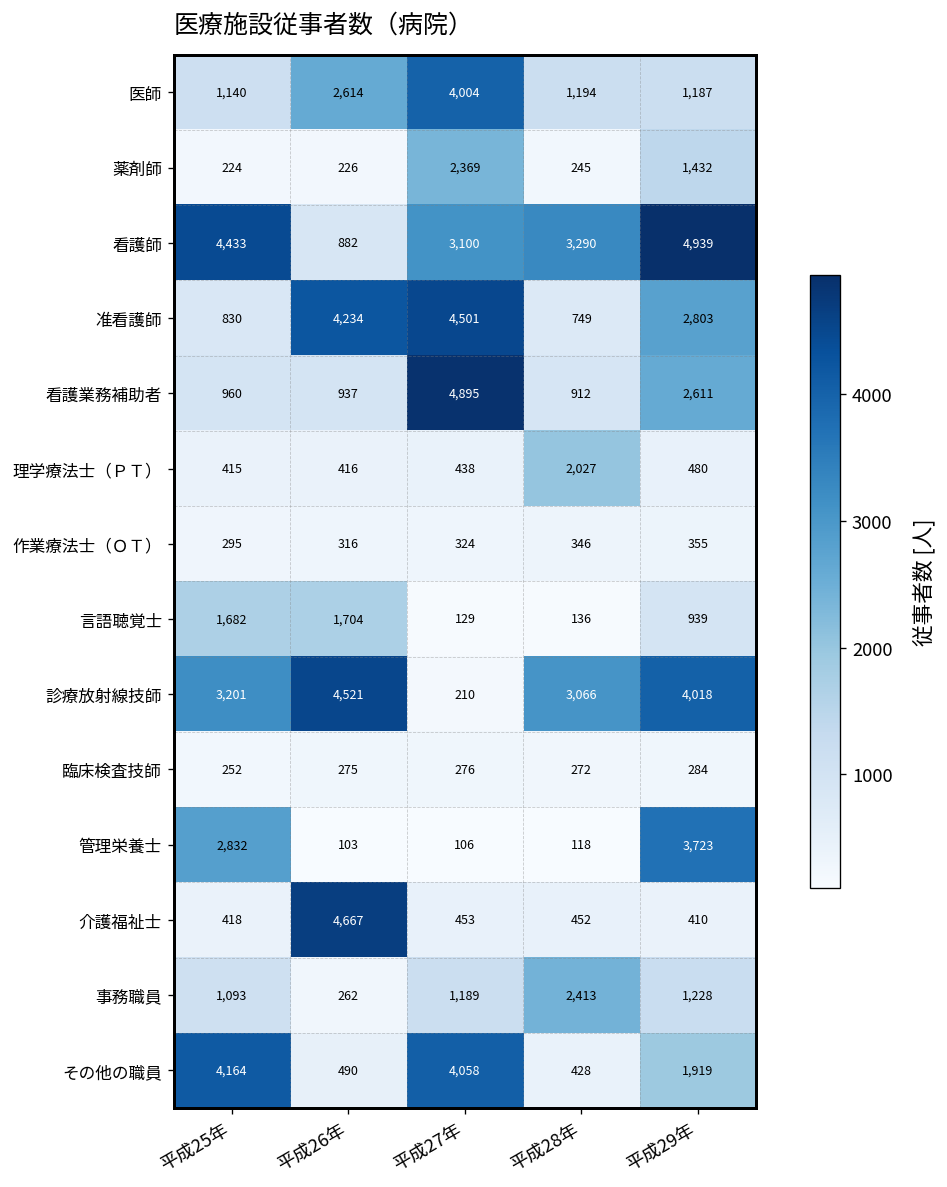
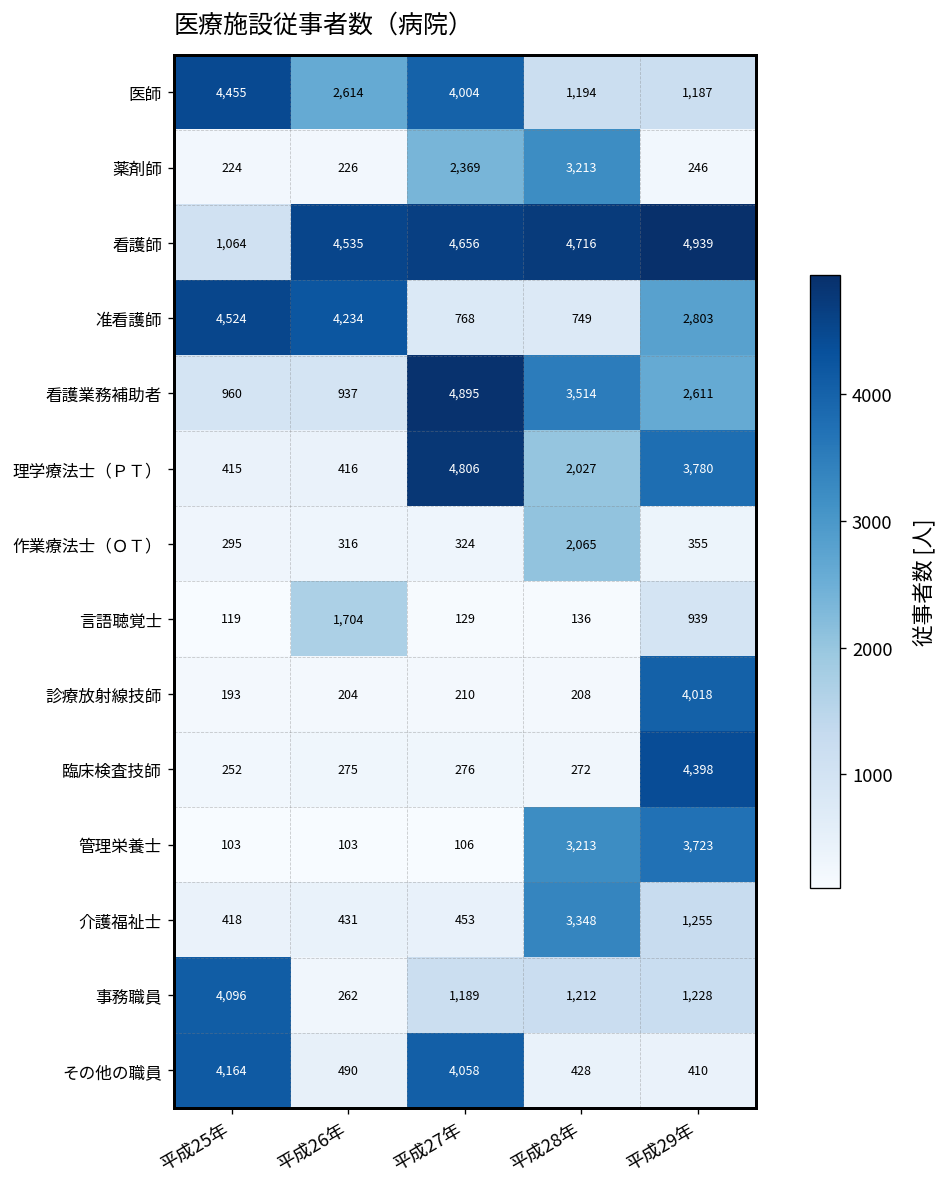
医師, 平成25年: 1,140 -> 4,455
薬剤師, 平成28年: 245 -> 3,213
薬剤師, 平成29年: 1,432 -> 246
看護師, 平成25年: 4,433 -> 1,064
看護師, 平成26年: 882 -> 4,535
看護師, 平成27年: 3,100 -> 4,656
看護師, 平成28年: 3,290 -> 4,716
准看護師, 平成25年: 830 -> 4,524
准看護師, 平成27年: 4,501 -> 768
看護業務補助者, 平成28年: 912 -> 3,514
理学療法士（ＰＴ）, 平成27年: 438 -> 4,806
理学療法士（ＰＴ）, 平成29年: 480 -> 3,780
作業療法士（ＯＴ）, 平成28年: 346 -> 2,065
言語聴覚士, 平成25年: 1,682 -> 119
診療放射線技師, 平成25年: 3,201 -> 193
診療放射線技師, 平成26年: 4,521 -> 204
診療放射線技師, 平成28年: 3,066 -> 208
臨床検査技師, 平成29年: 284 -> 4,398
管理栄養士, 平成25年: 2,832 -> 103
管理栄養士, 平成28年: 118 -> 3,213
介護福祉士, 平成26年: 4,667 -> 431
介護福祉士, 平成28年: 452 -> 3,348
介護福祉士, 平成29年: 410 -> 1,255
事務職員, 平成25年: 1,093 -> 4,096
事務職員, 平成28年: 2,413 -> 1,212
その他の職員, 平成29年: 1,919 -> 410
